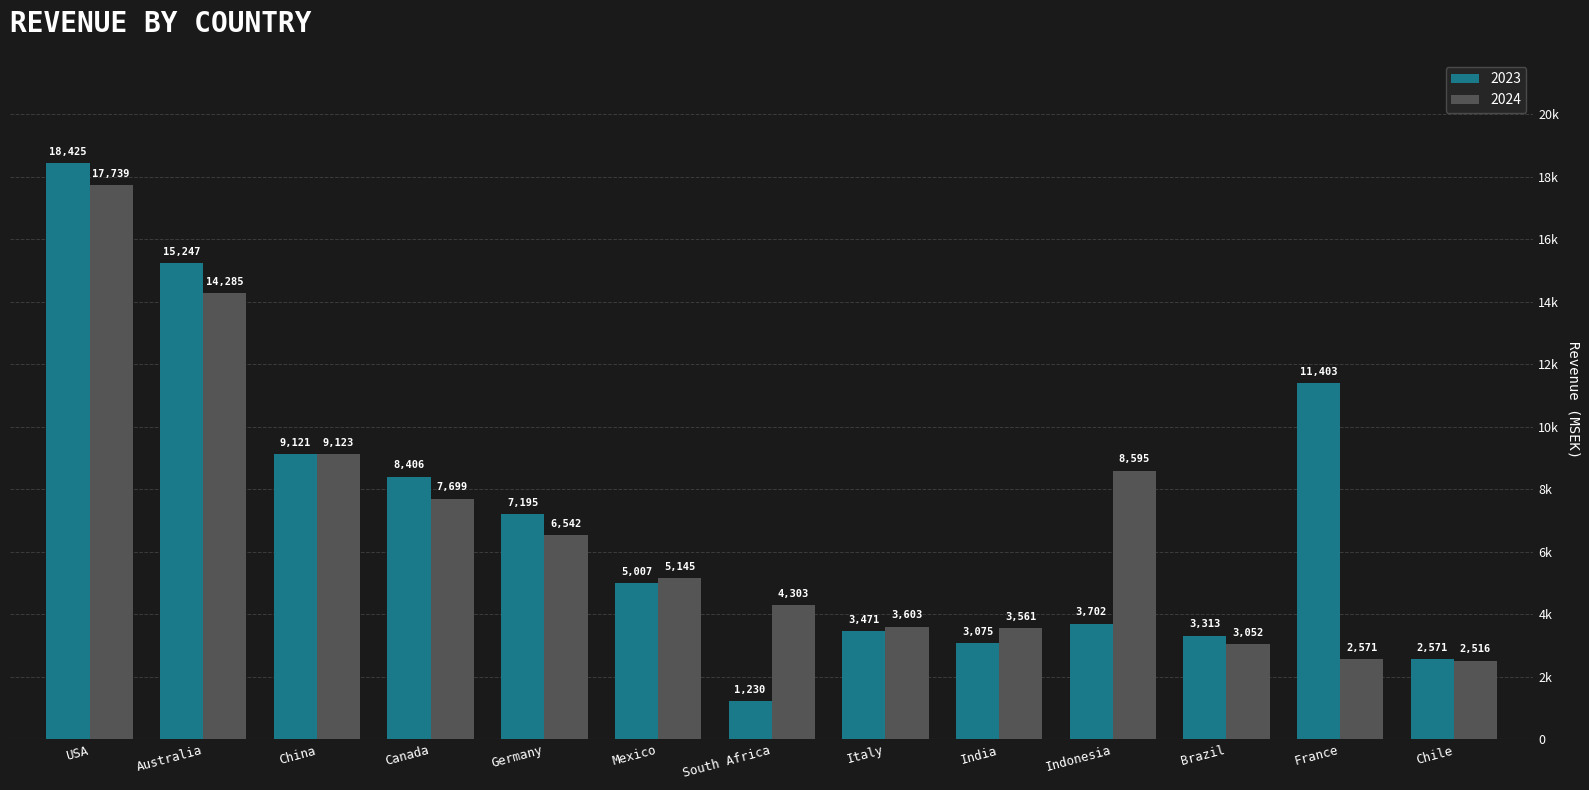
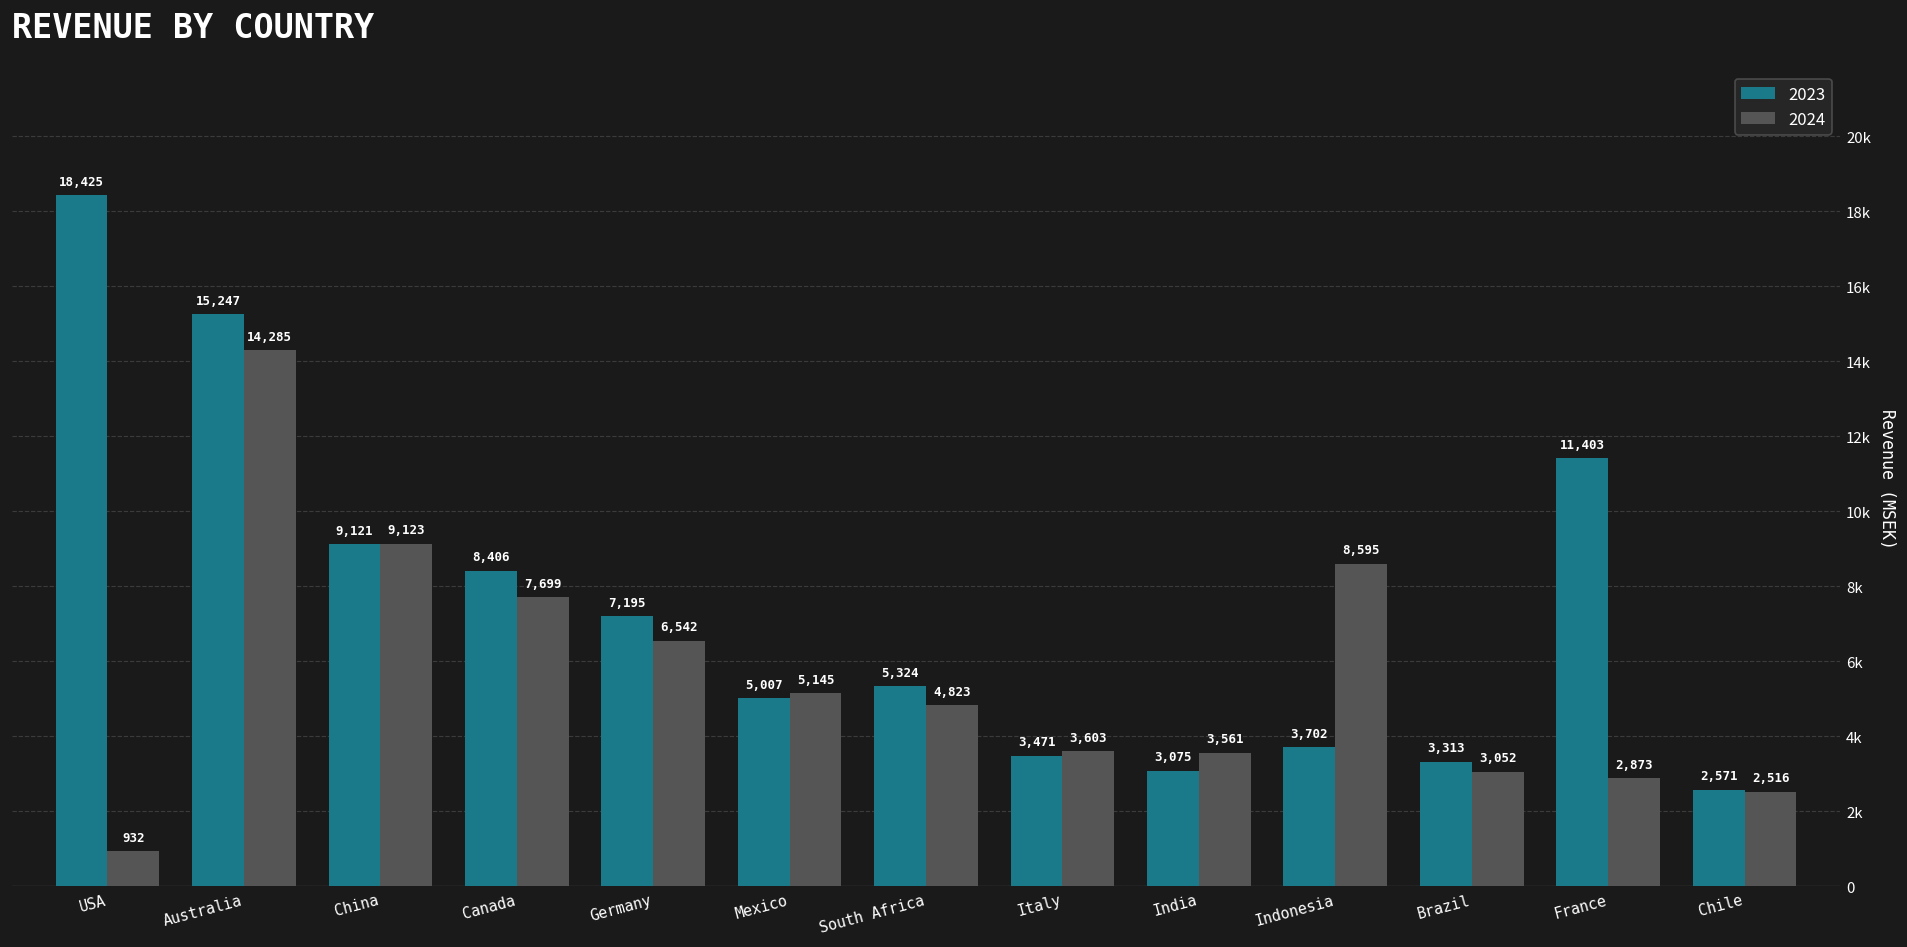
2024, USA: 17,739 -> 932
2023, South Africa: 1,230 -> 5,324
2024, South Africa: 4,303 -> 4,823
2024, France: 2,571 -> 2,873
